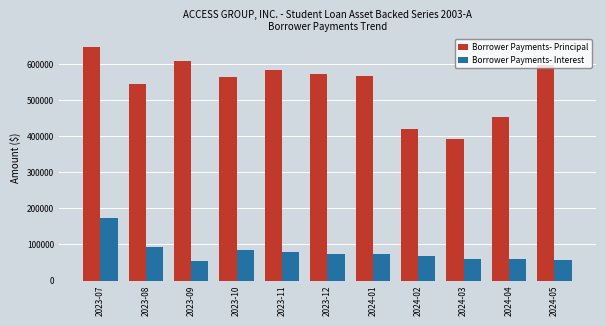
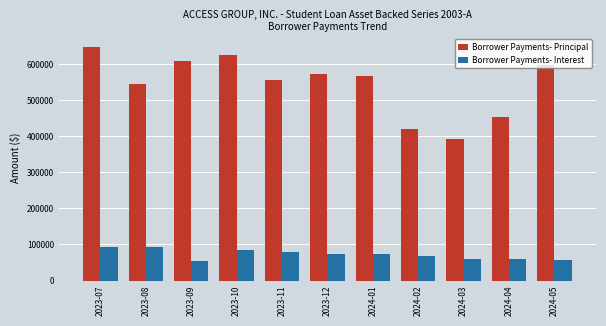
Borrower Payments- Interest, 2023-07: 170000 -> 90000
Borrower Payments- Principal, 2023-10: 560000 -> 620000
Borrower Payments- Principal, 2023-11: 580000 -> 560000
